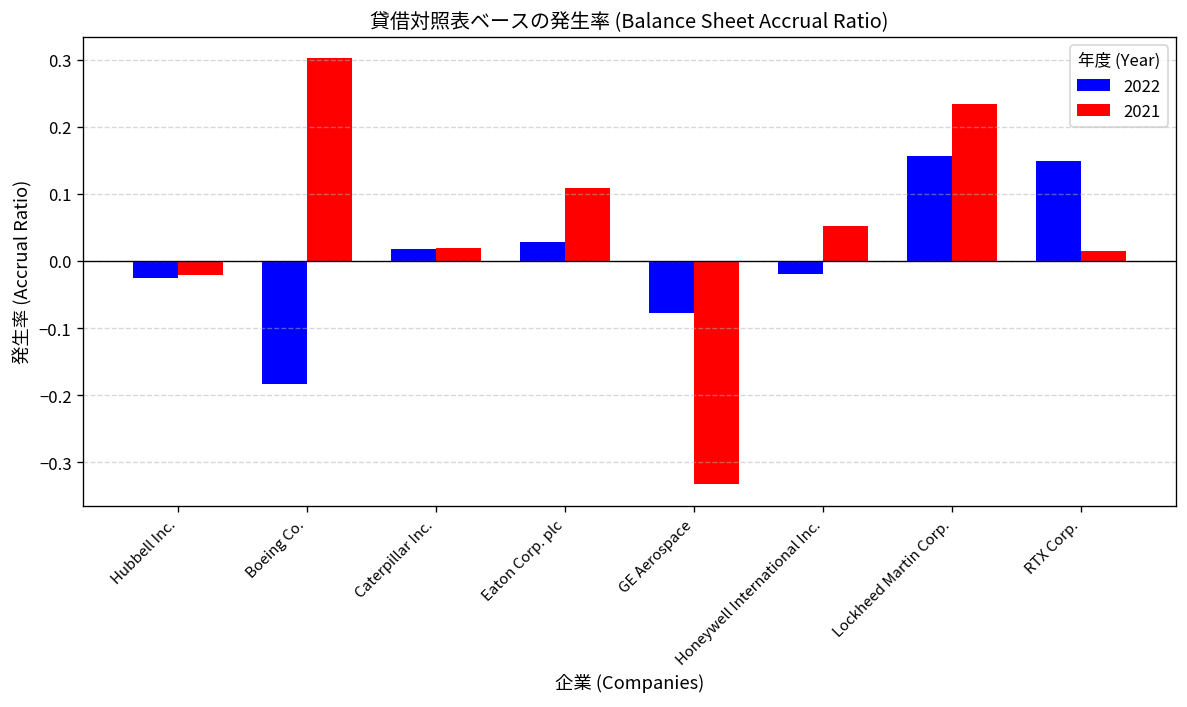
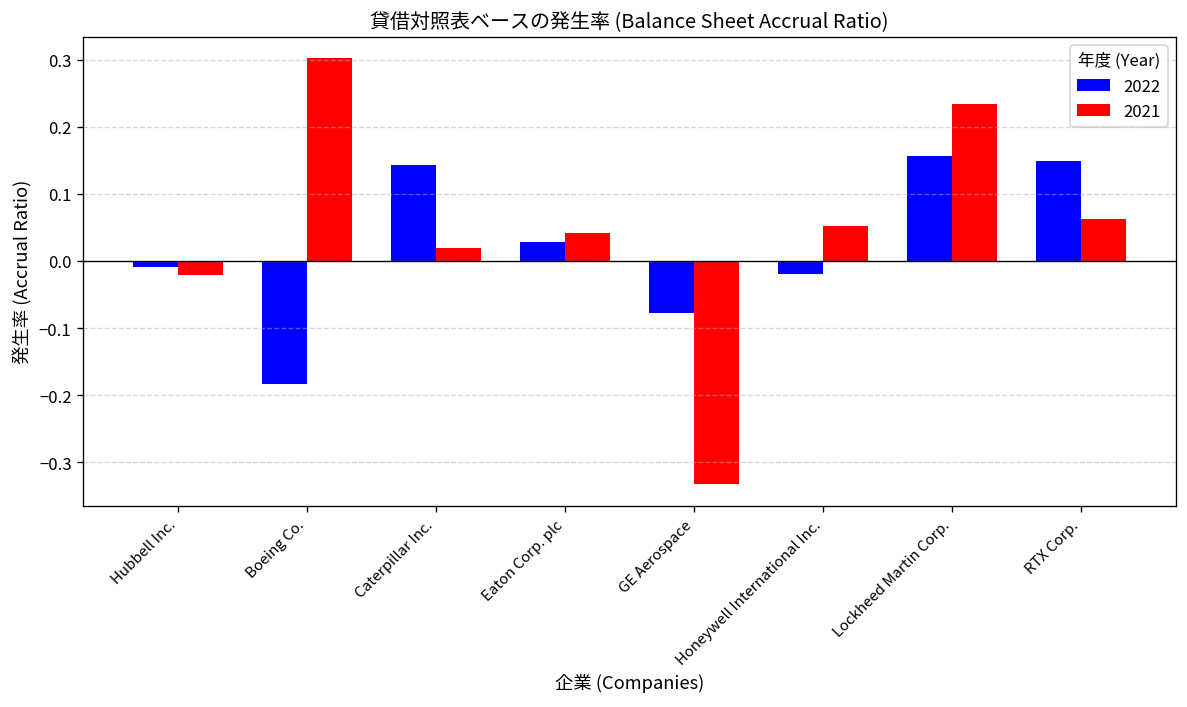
2022, Hubbell Inc.: -0.03 -> -0.01
2022, Caterpillar Inc.: 0.02 -> 0.14
2021, Eaton Corp. plc: 0.11 -> 0.04
2021, RTX Corp.: 0.01 -> 0.06
